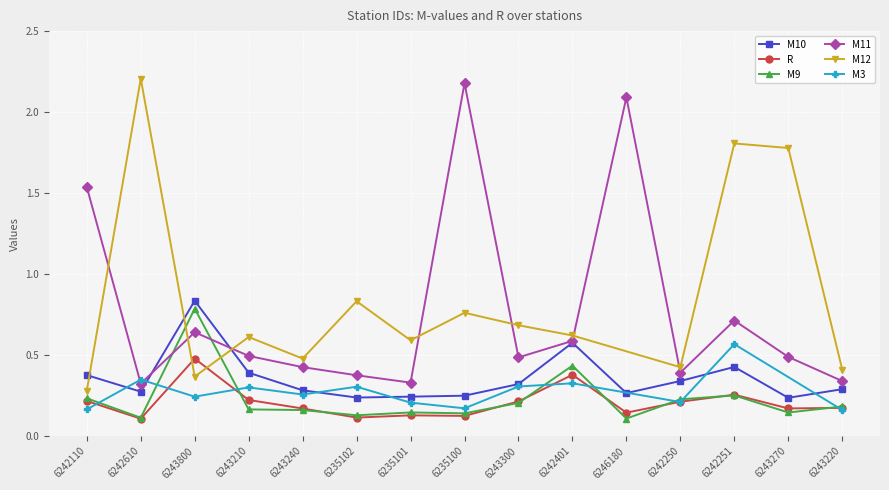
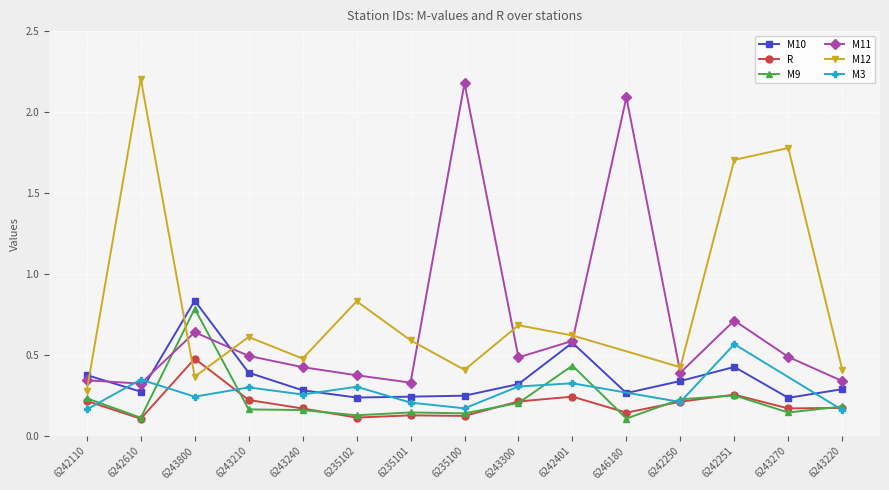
M11, 6242110: 1.54 -> 0.34
M12, 6235100: 0.76 -> 0.41
R, 6242401: 0.38 -> 0.24
M12, 6242251: 1.81 -> 1.71
